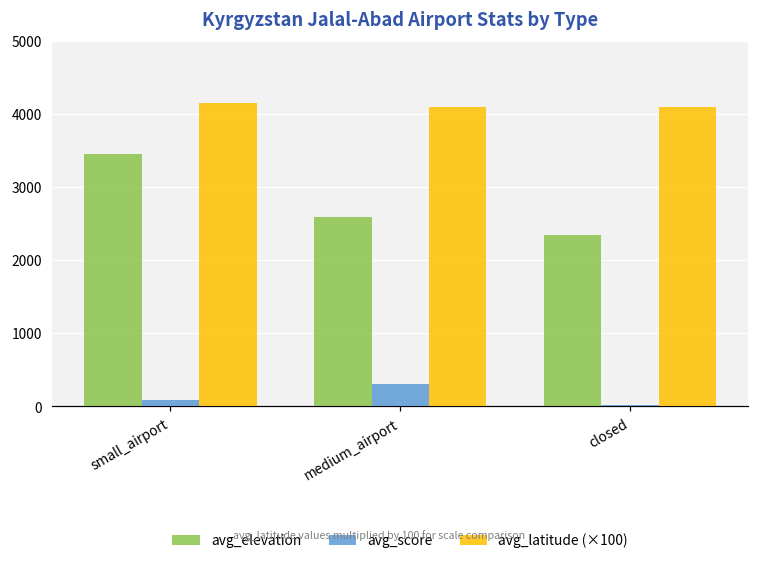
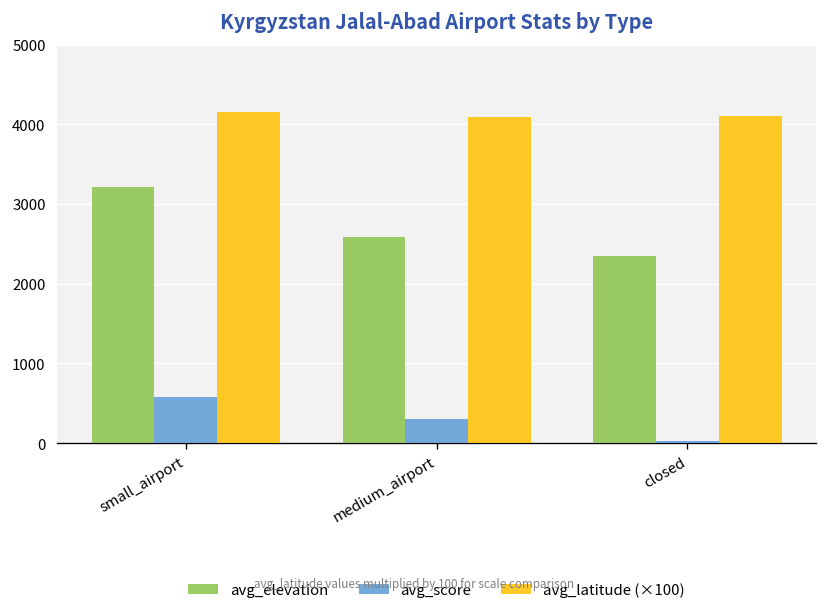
avg_elevation, small_airport: 3500 -> 3200
avg_score, small_airport: 100 -> 600
